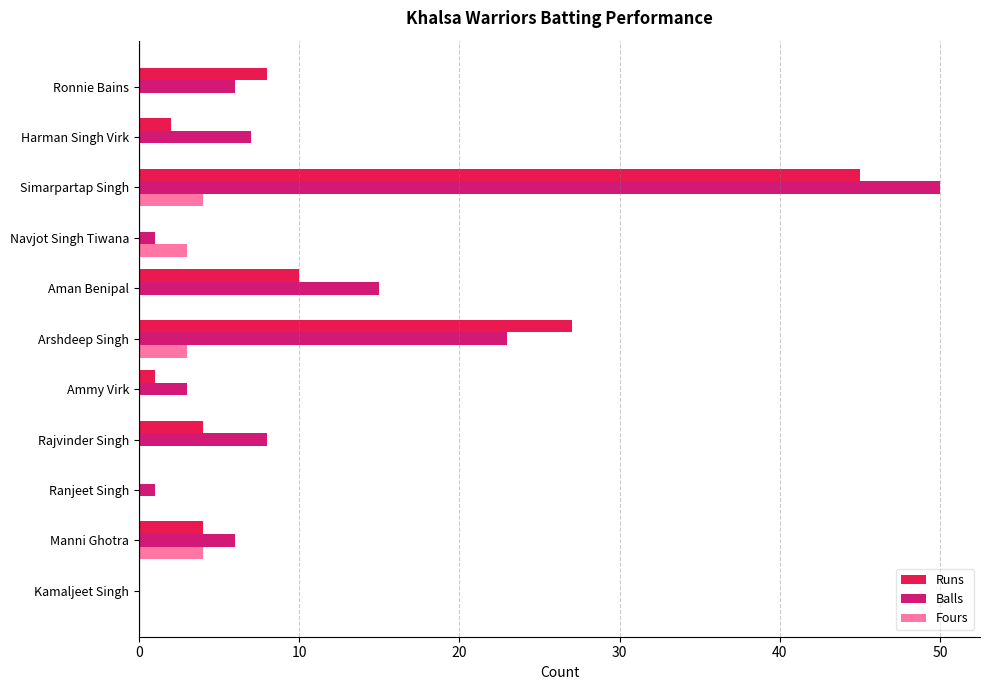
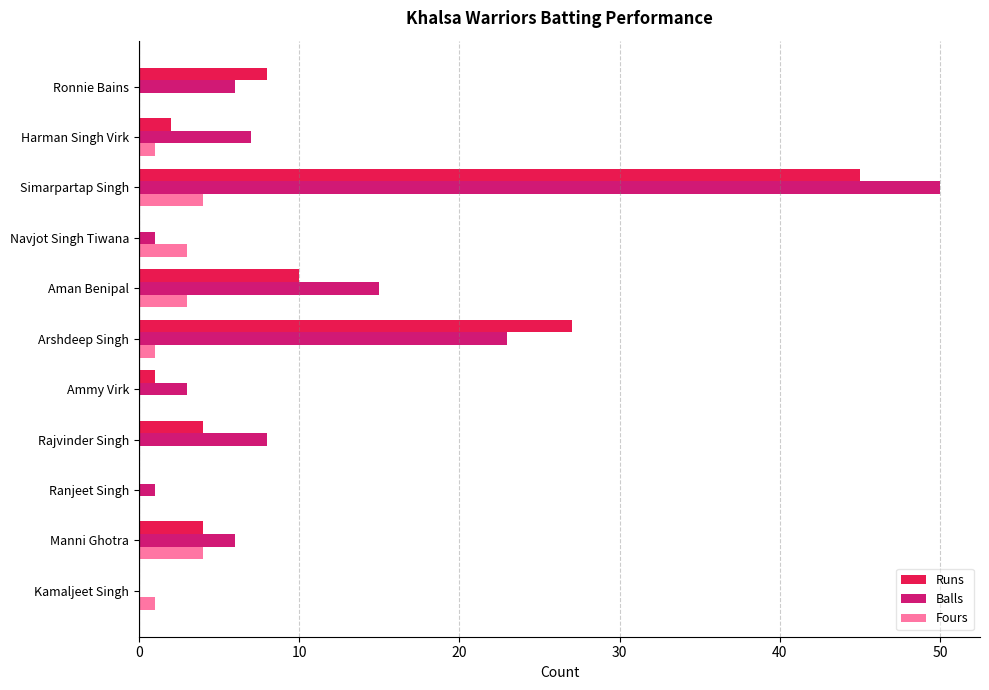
Fours, Harman Singh Virk: 0 -> 1
Fours, Aman Benipal: 0 -> 3
Fours, Arshdeep Singh: 3 -> 1
Fours, Kamaljeet Singh: 0 -> 1
